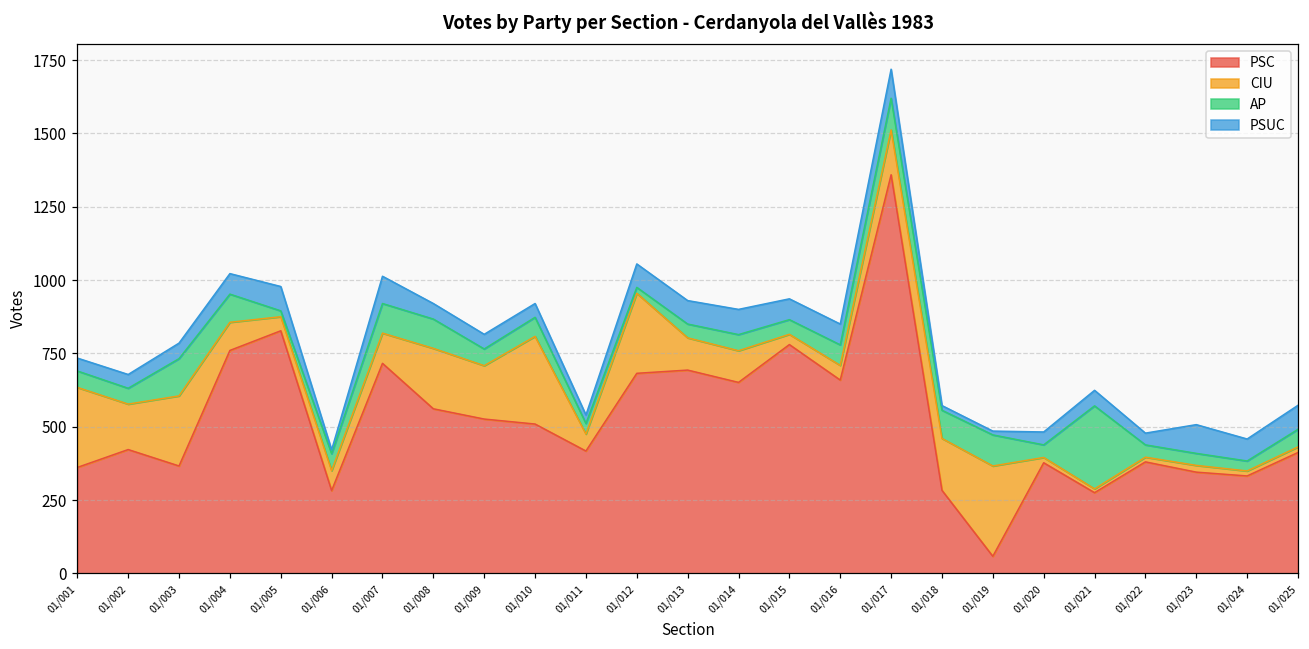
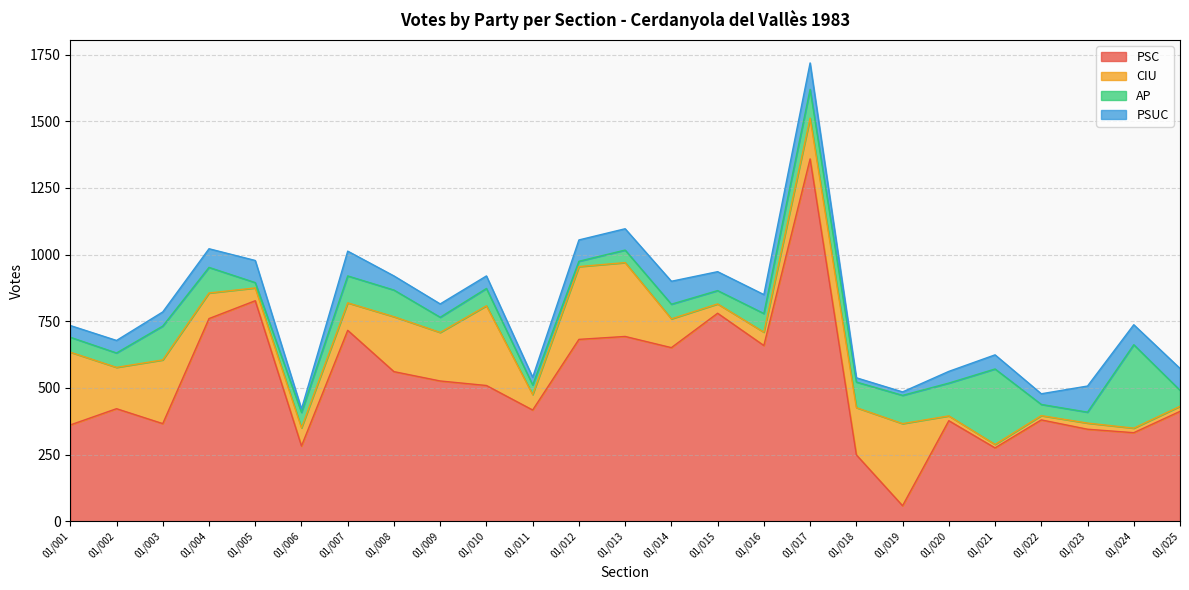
CIU, 01/013: 110 -> 280
PSC, 01/018: 280 -> 250
AP, 01/020: 40 -> 120
AP, 01/024: 30 -> 310
